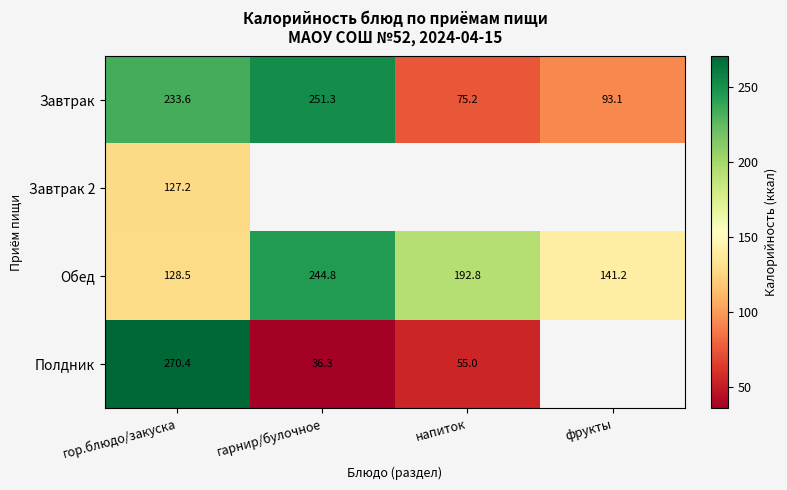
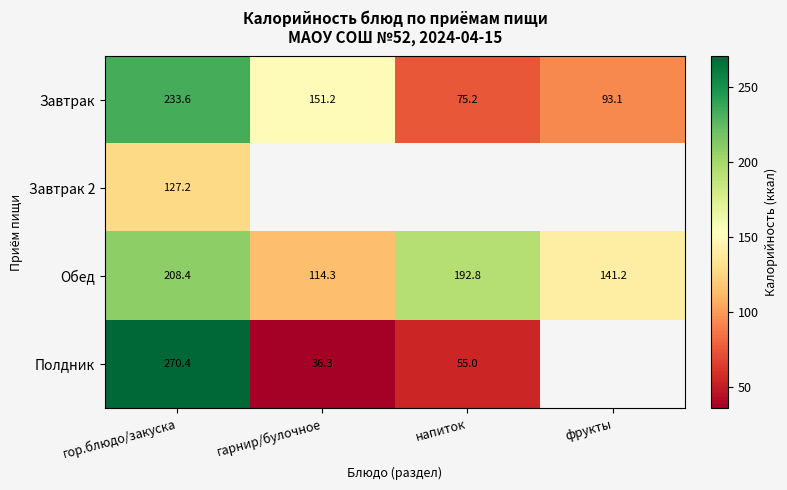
Завтрак, гарнир/булочное: 251.3 -> 151.2
Обед, гор.блюдо/закуска: 128.5 -> 208.4
Обед, гарнир/булочное: 244.8 -> 114.3
